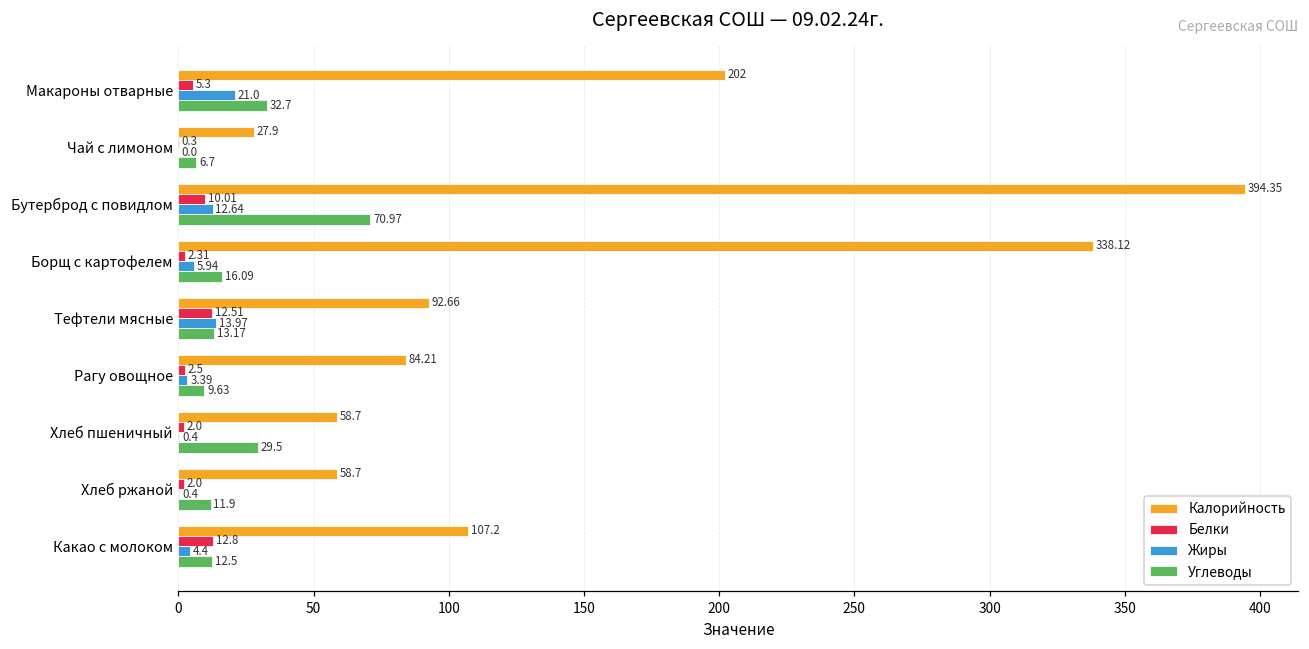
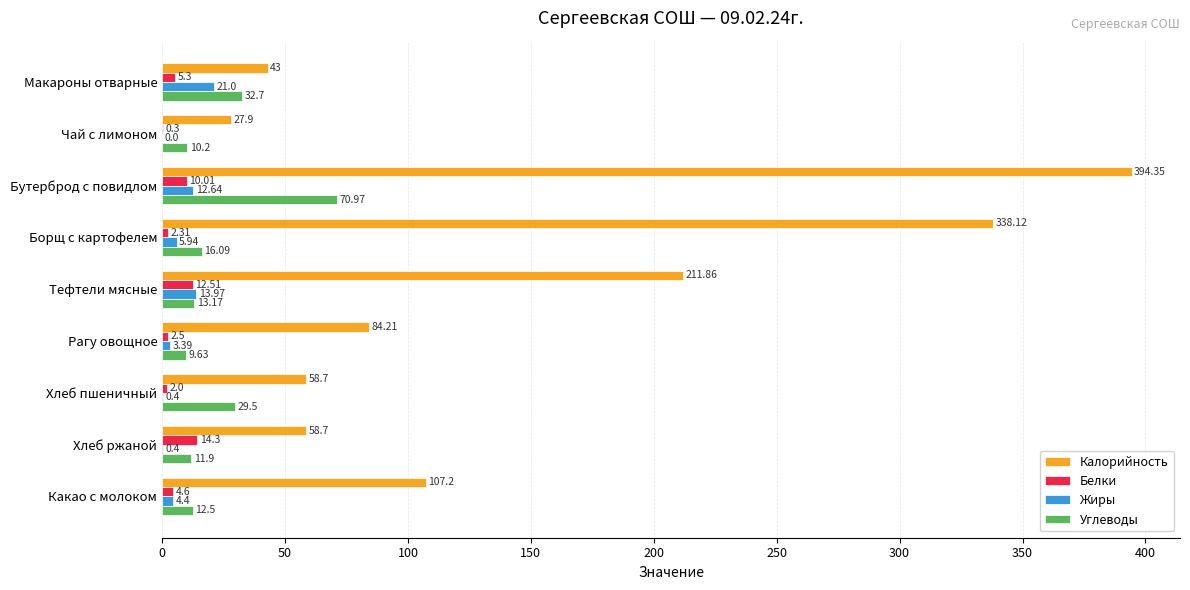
Калорийность, Макароны отварные: 202 -> 43
Углеводы, Чай с лимоном: 6.7 -> 10.2
Калорийность, Тефтели мясные: 92.66 -> 211.86
Белки, Хлеб ржаной: 2.0 -> 14.3
Белки, Какао с молоком: 12.8 -> 4.6
